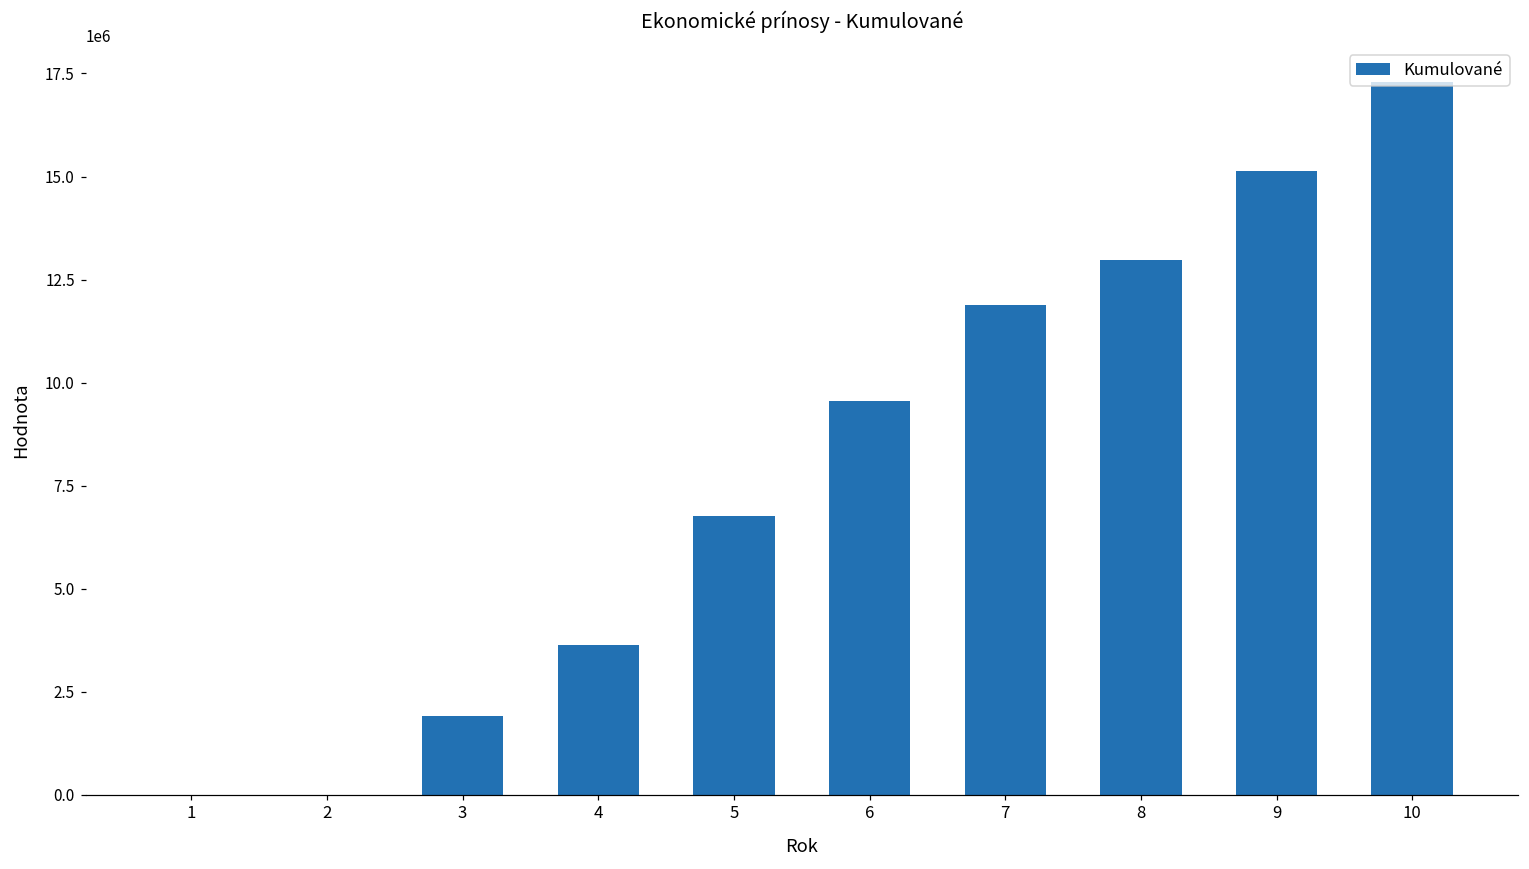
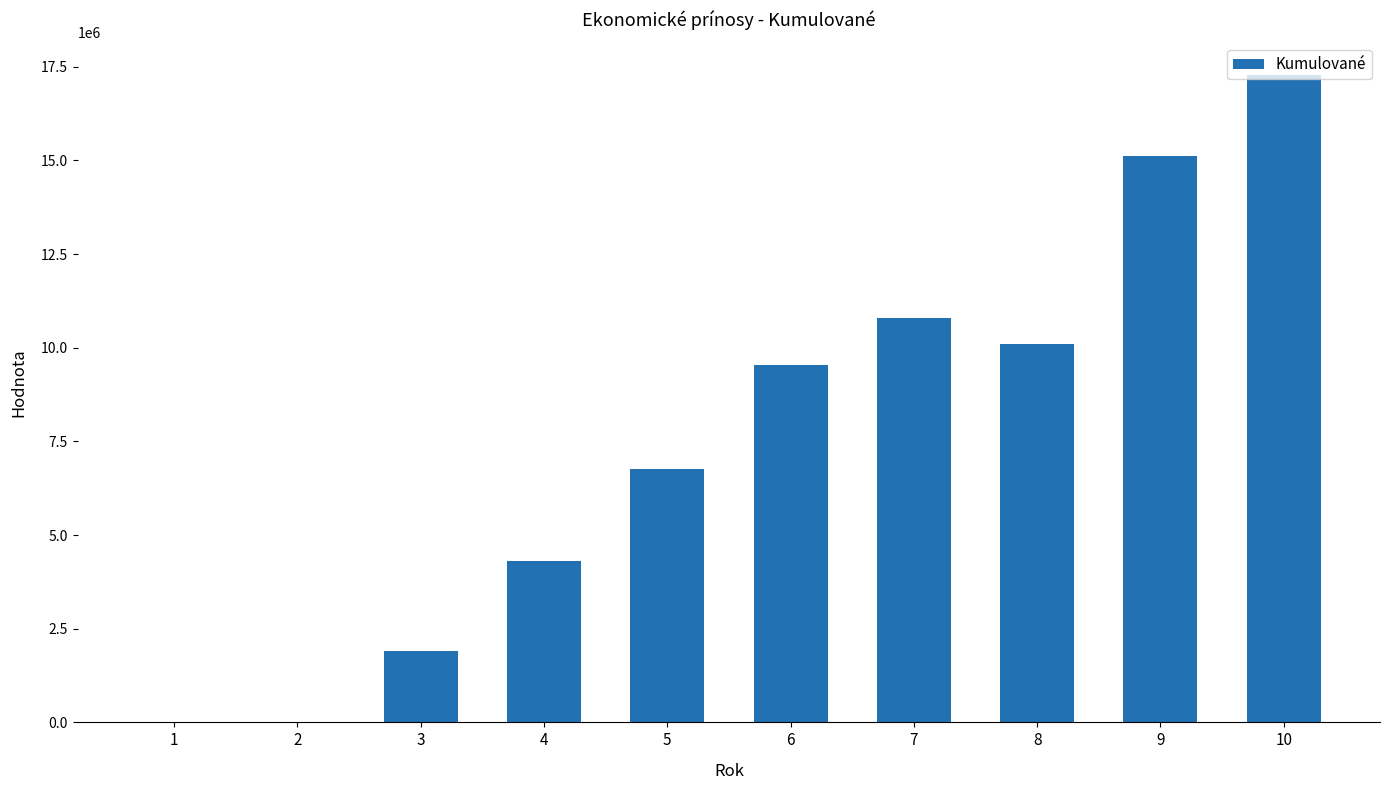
4: 3600000 -> 4300000
7: 11900000 -> 10800000
8: 13000000 -> 10100000
